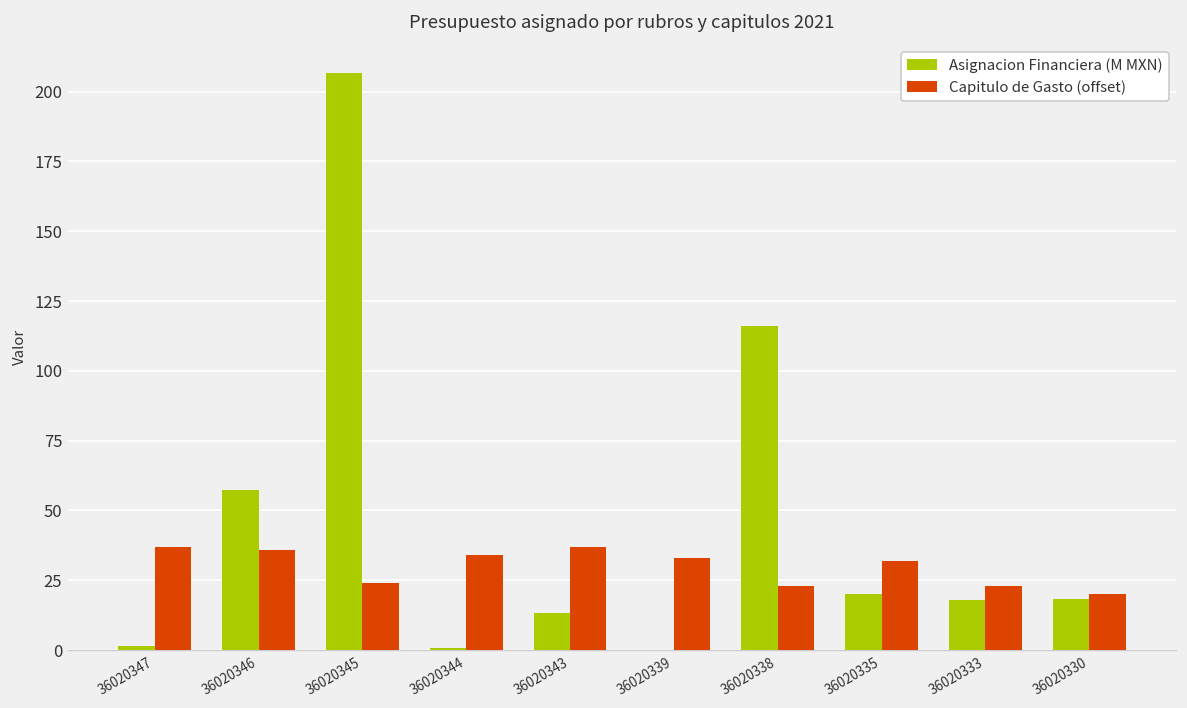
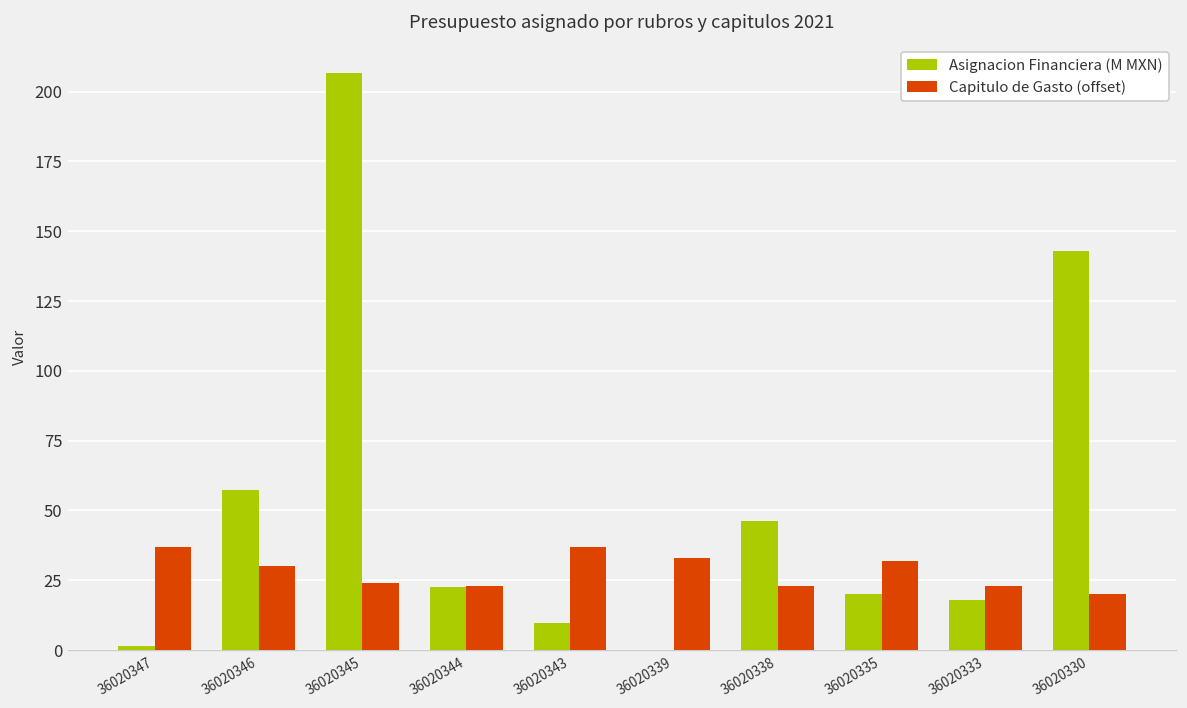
Capitulo de Gasto (offset), 36020346: 36 -> 30
Asignacion Financiera (M MXN), 36020344: 1 -> 23
Capitulo de Gasto (offset), 36020344: 34 -> 23
Asignacion Financiera (M MXN), 36020343: 13 -> 10
Asignacion Financiera (M MXN), 36020338: 116 -> 46
Asignacion Financiera (M MXN), 36020330: 18 -> 143
